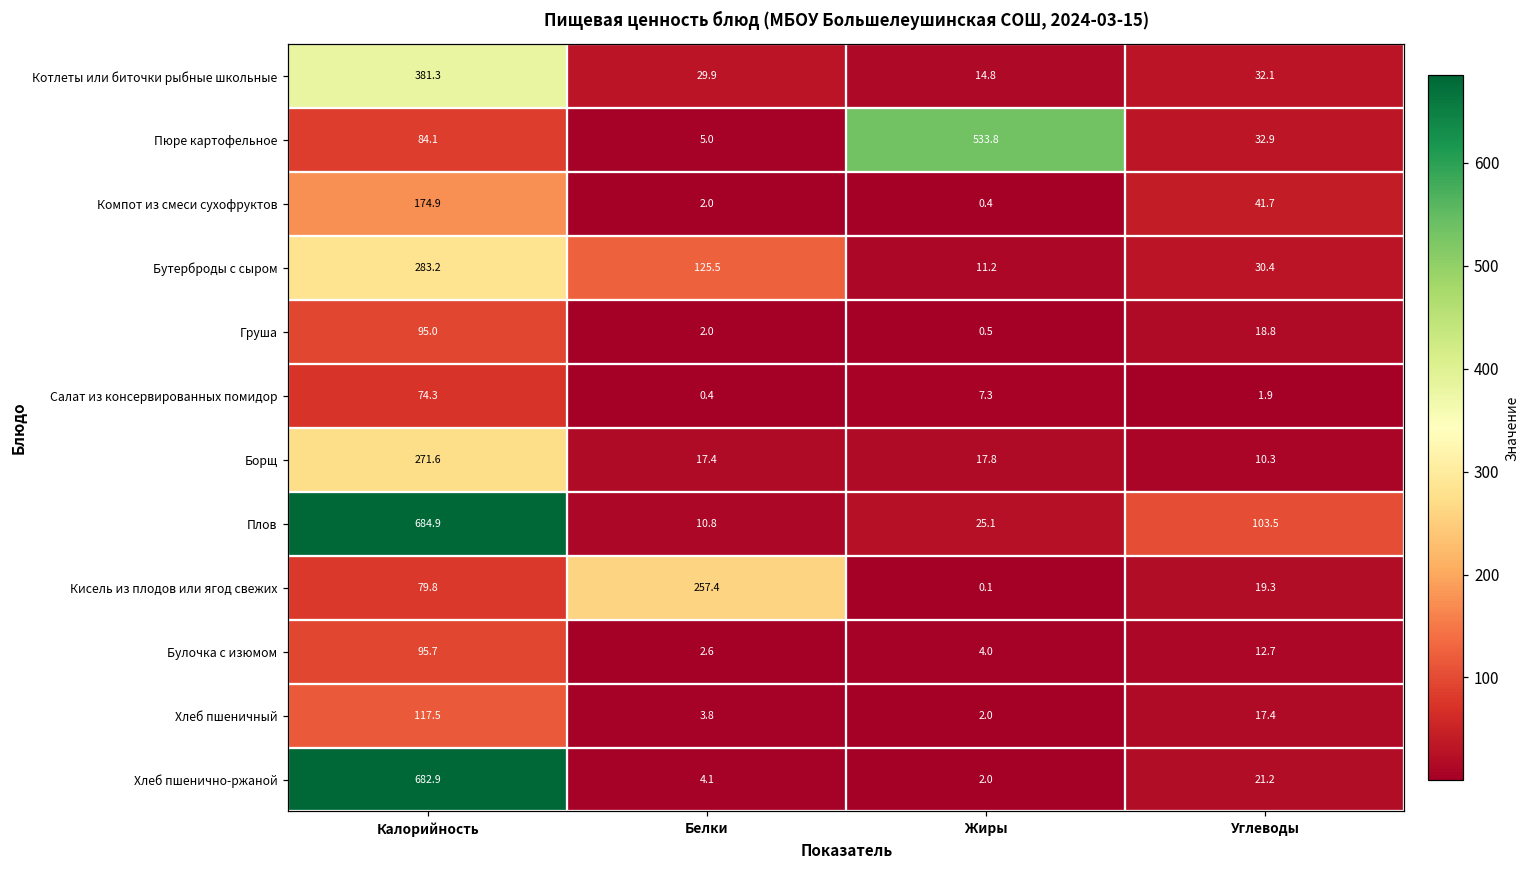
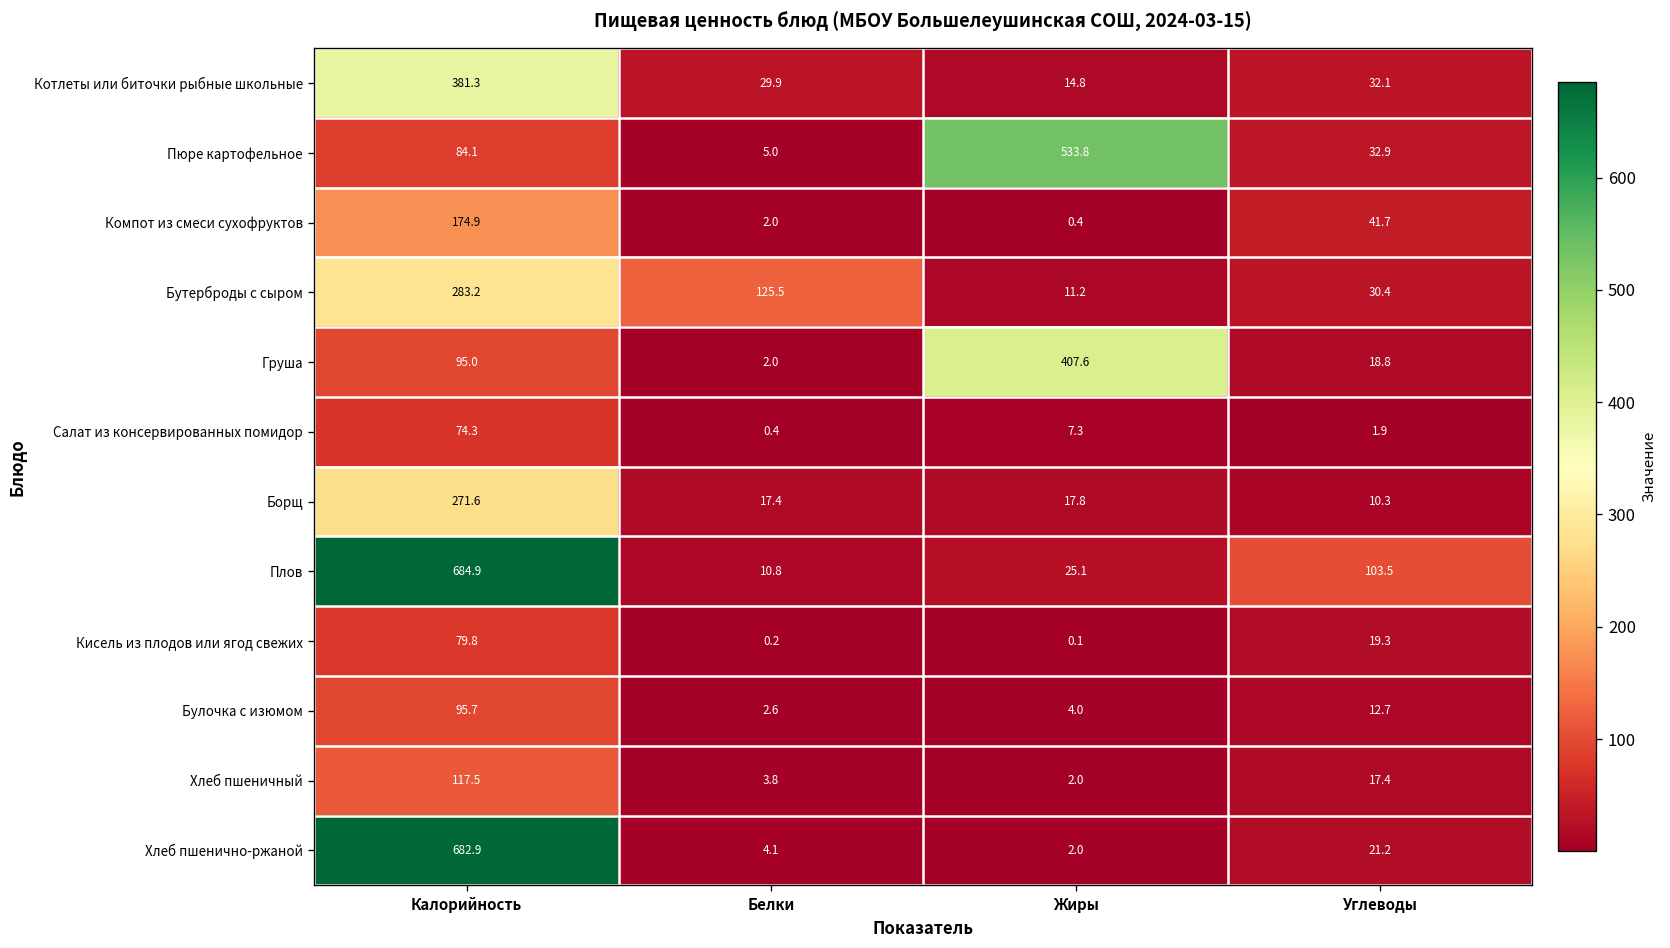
Груша, Жиры: 0.5 -> 407.6
Кисель из плодов или ягод свежих, Белки: 257.4 -> 0.2
